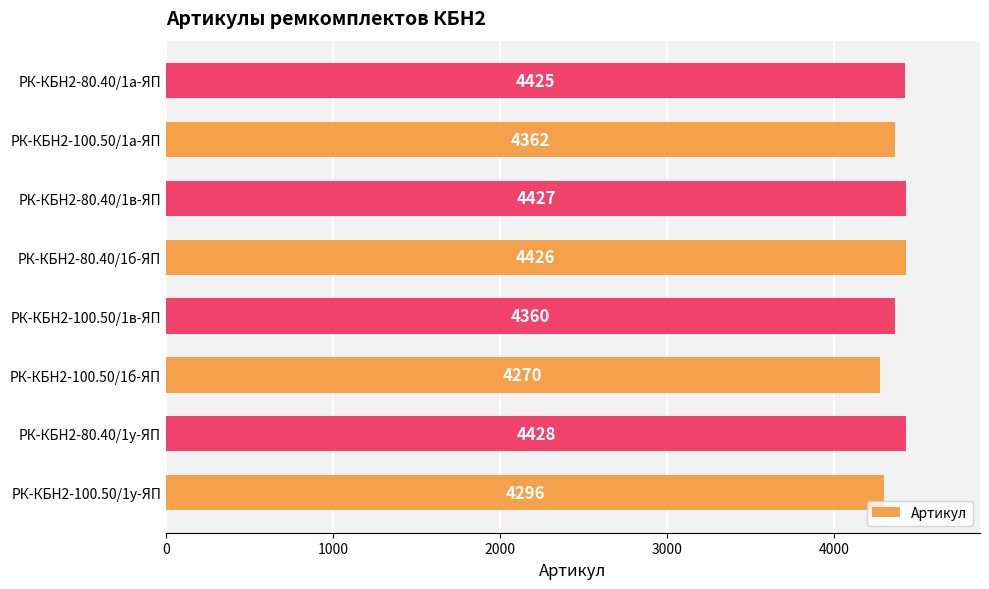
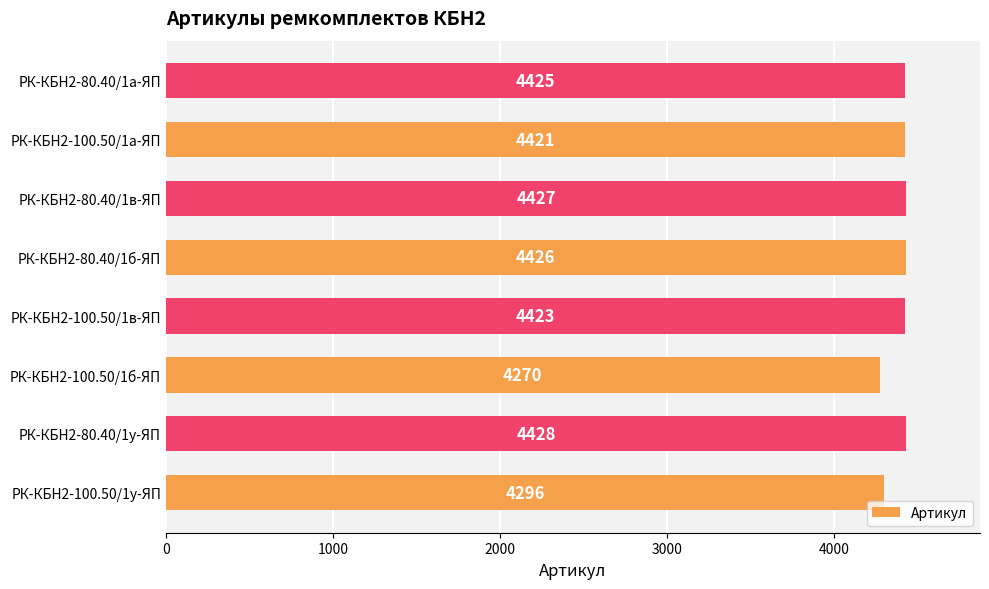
РК-КБН2-100.50/1а-ЯП: 4362 -> 4421
РК-КБН2-100.50/1в-ЯП: 4360 -> 4423
